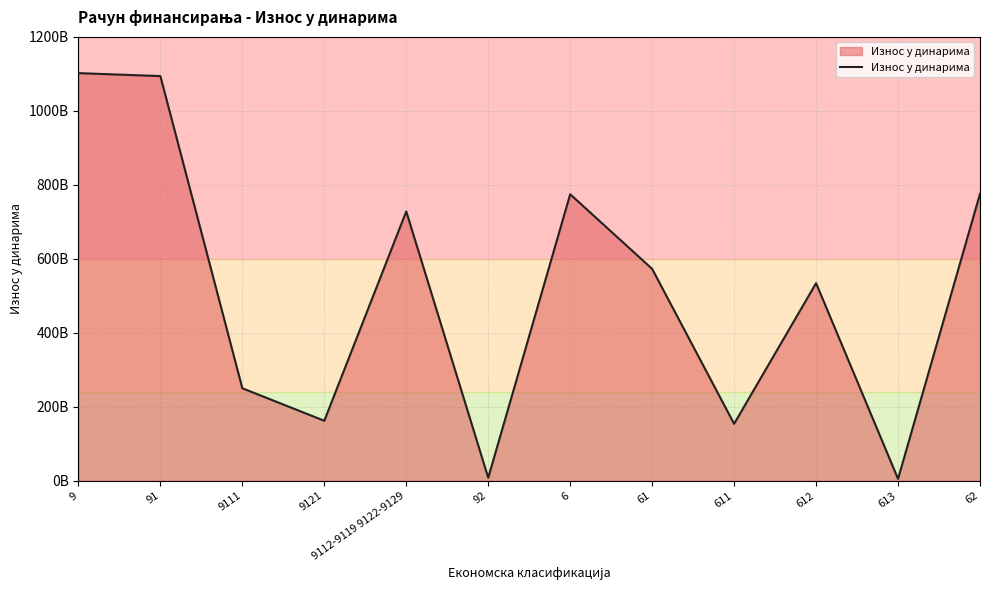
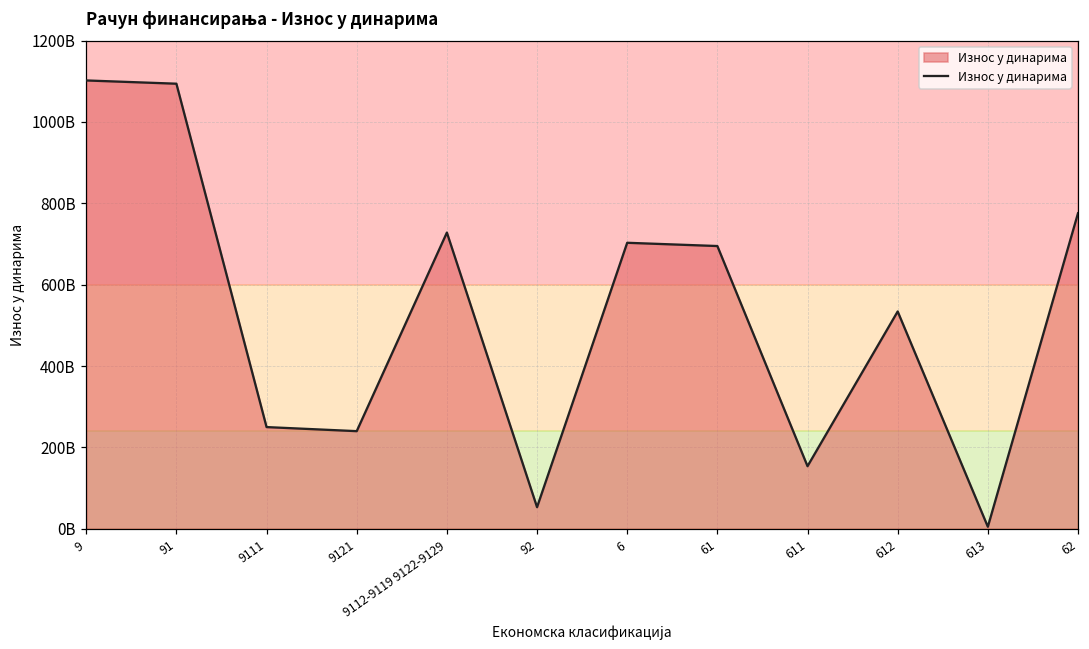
9121: 160000000000 -> 240000000000
92: 10000000000 -> 50000000000
6: 770000000000 -> 700000000000
61: 570000000000 -> 700000000000
